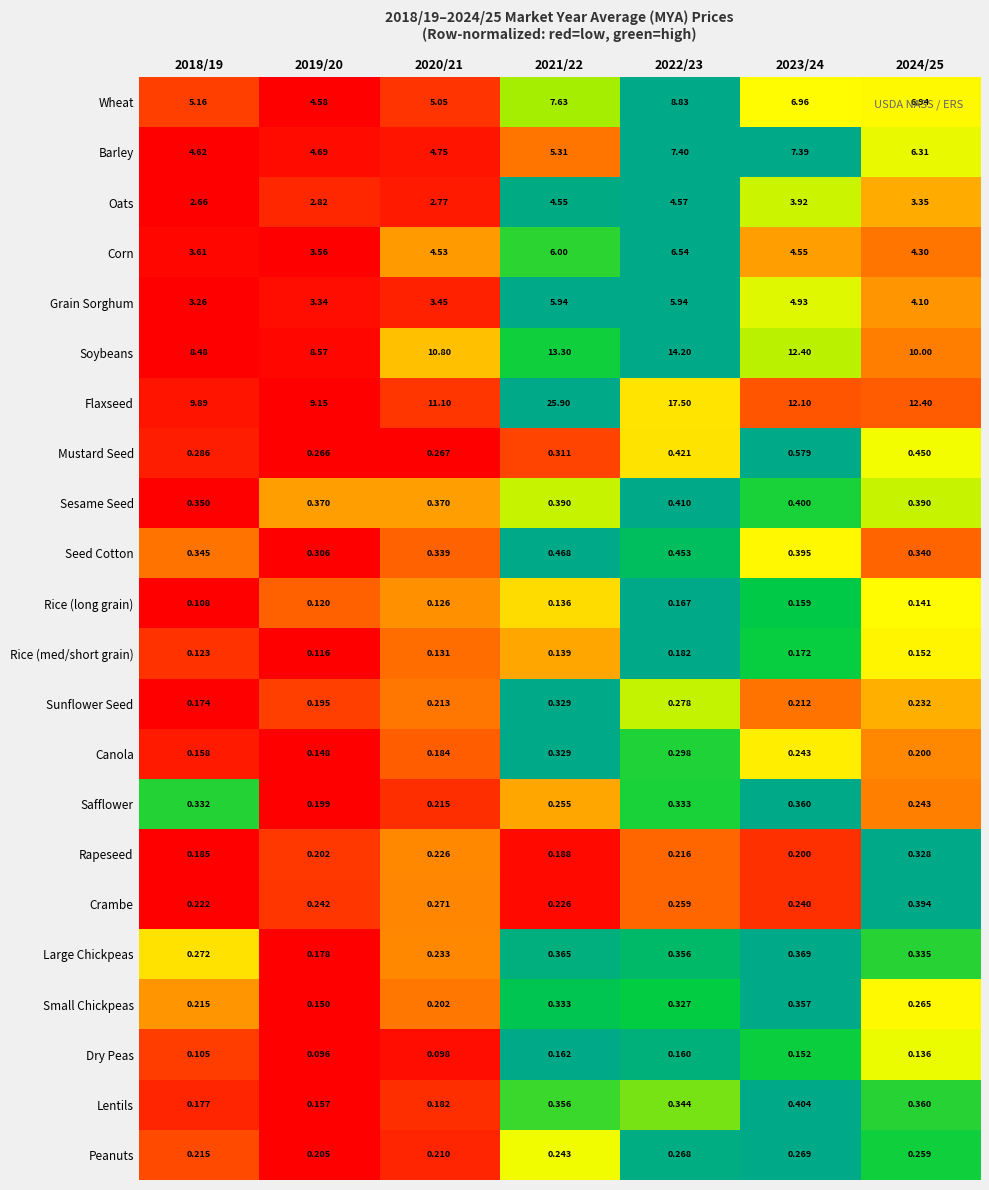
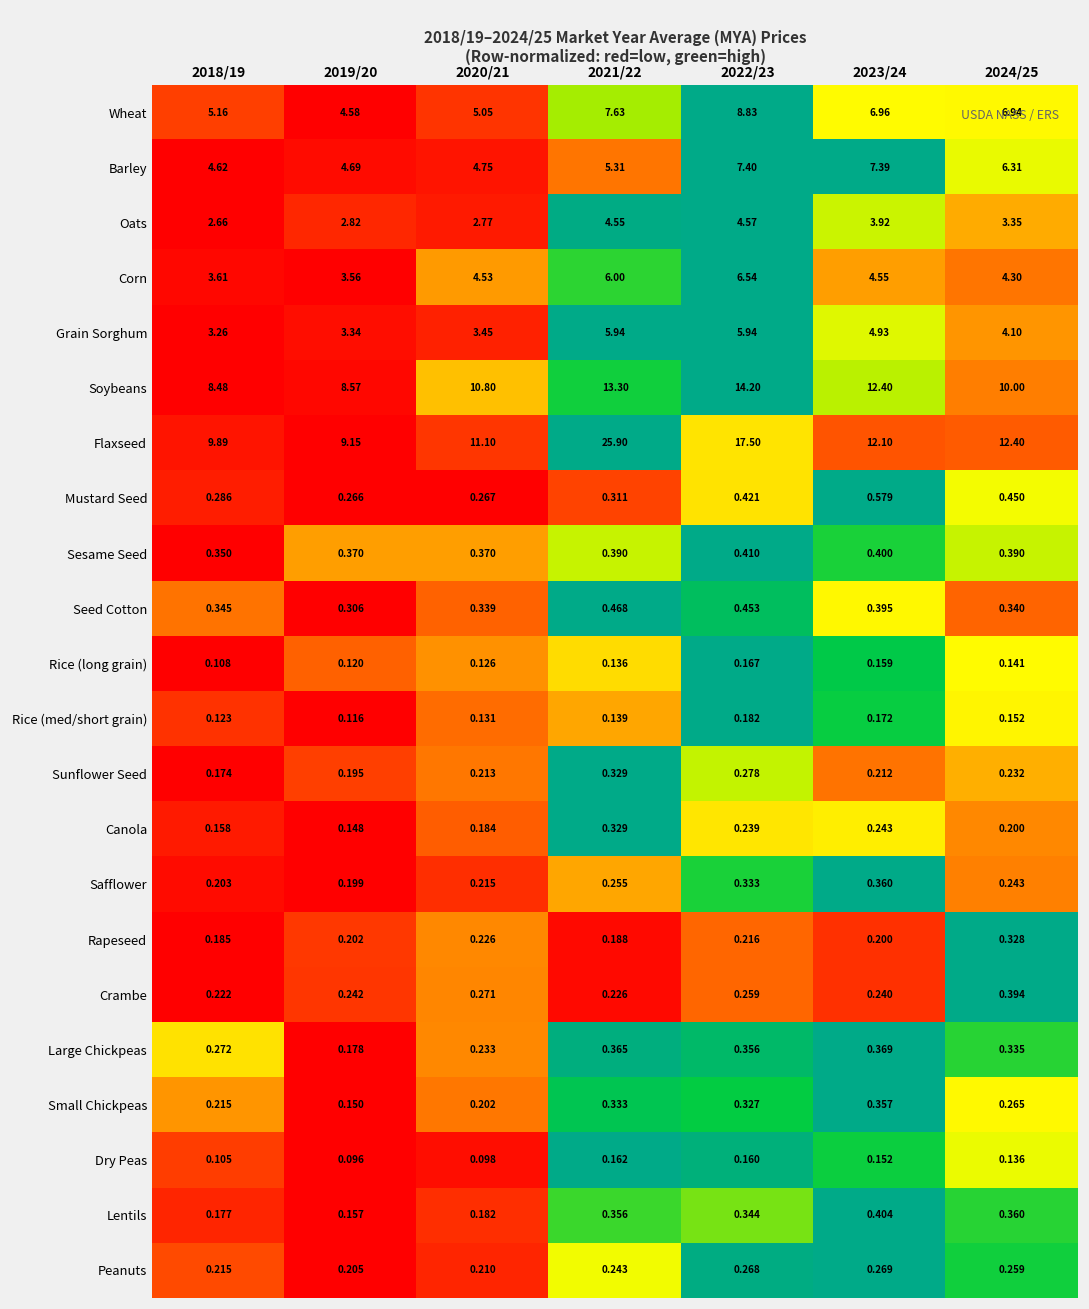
Canola, 2022/23: 0.298 -> 0.239
Safflower, 2018/19: 0.332 -> 0.203
